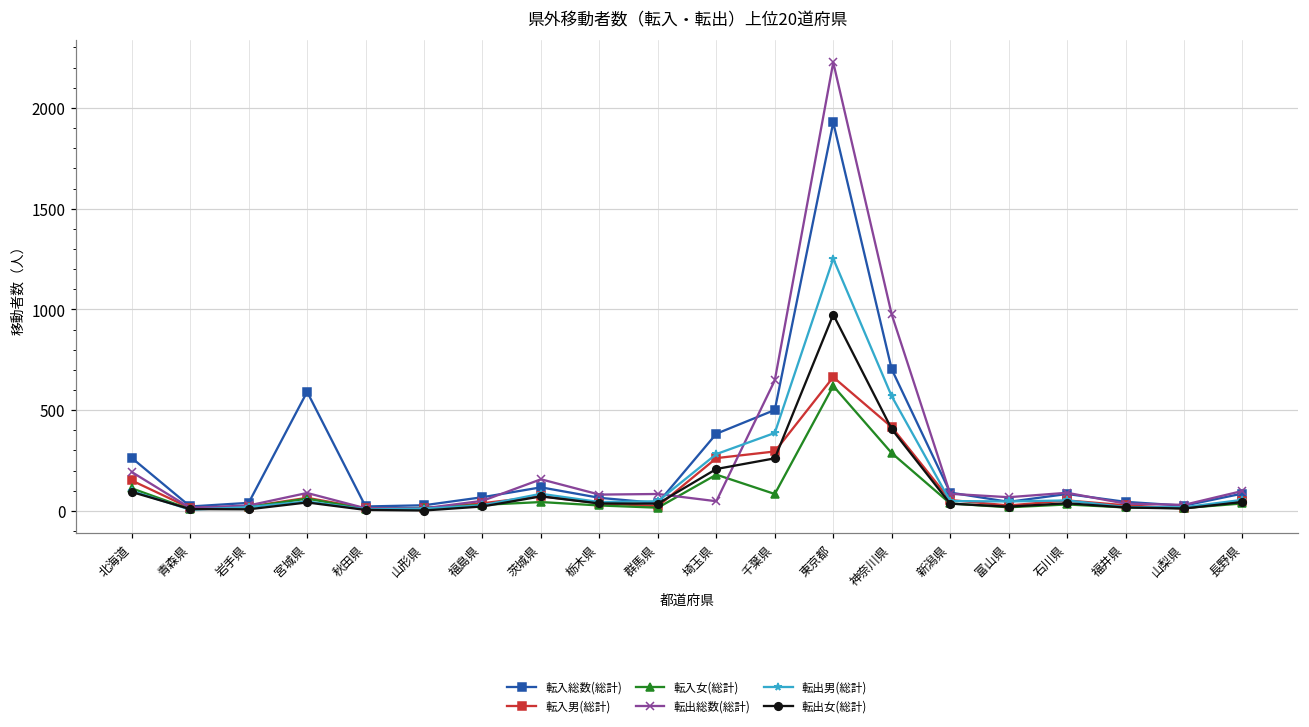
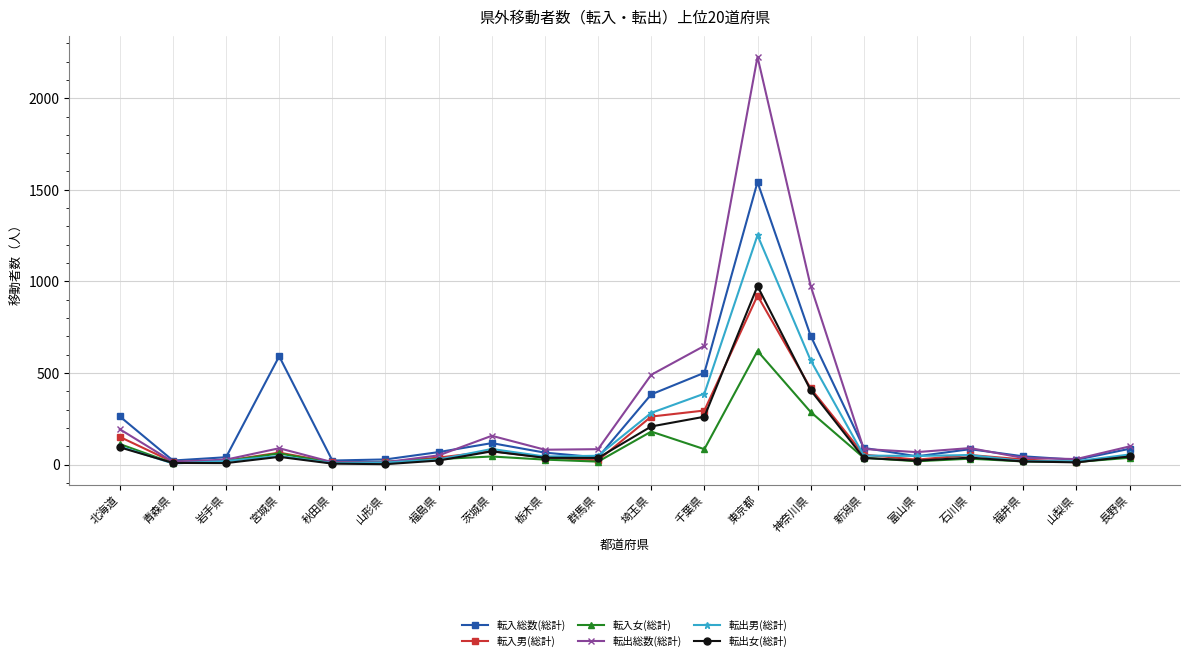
転出総数(総計), 埼玉県: 50 -> 490
転入総数(総計), 東京都: 1930 -> 1540
転入男(総計), 東京都: 660 -> 920
